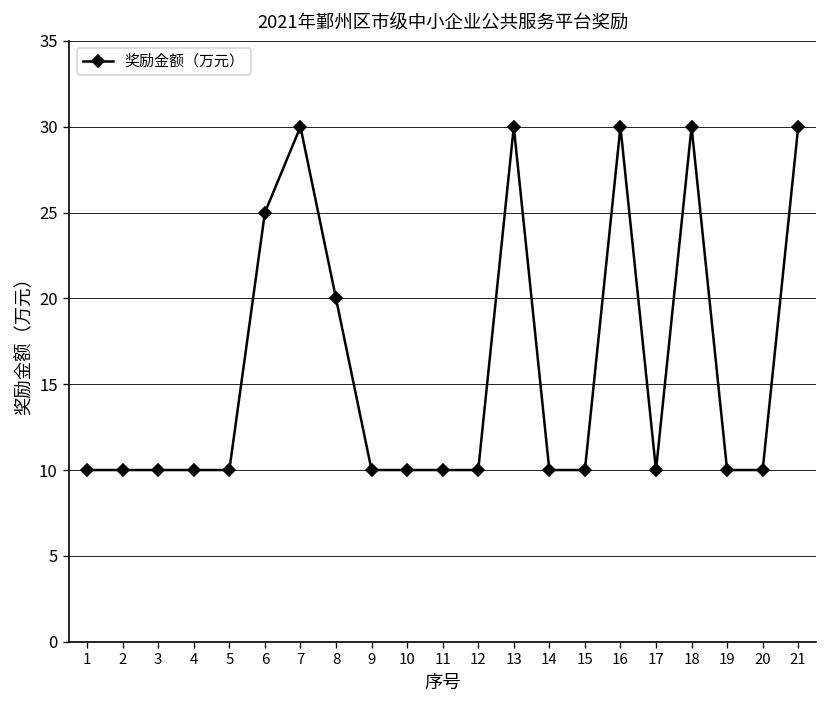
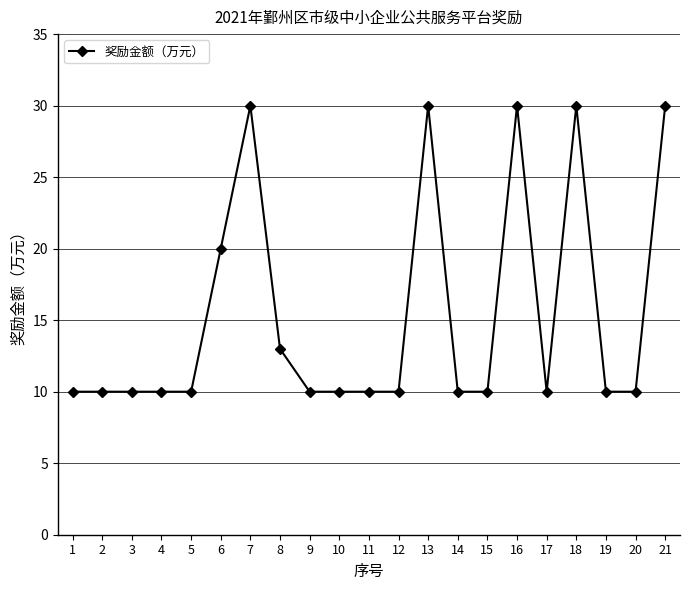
6: 25 -> 20
8: 20 -> 13
